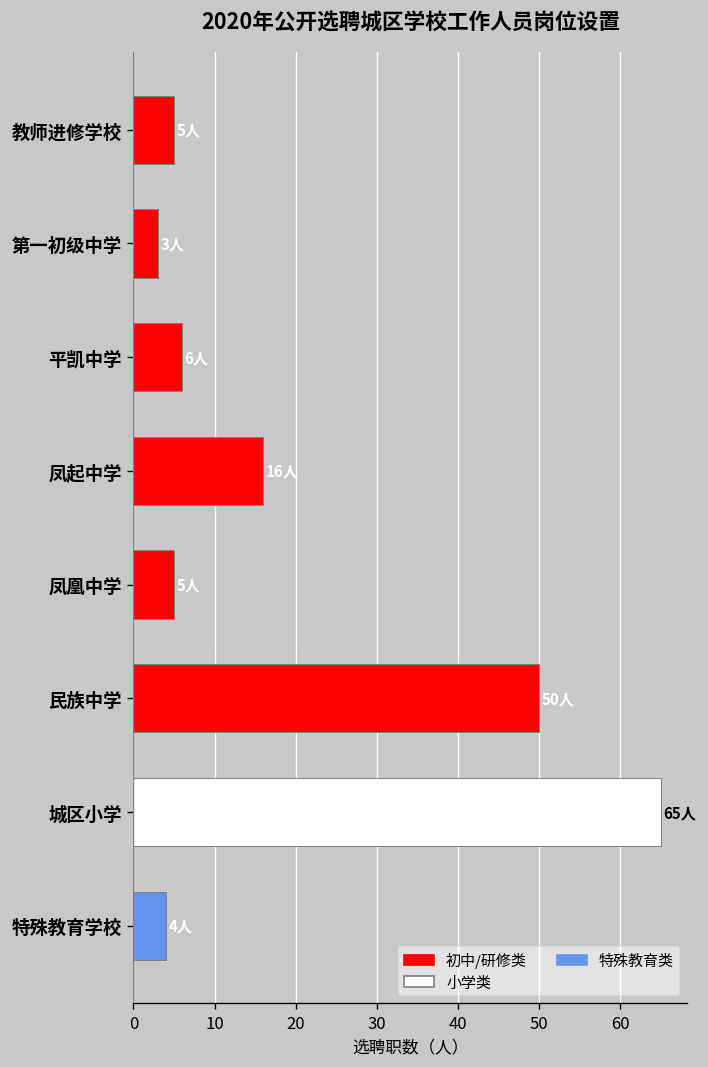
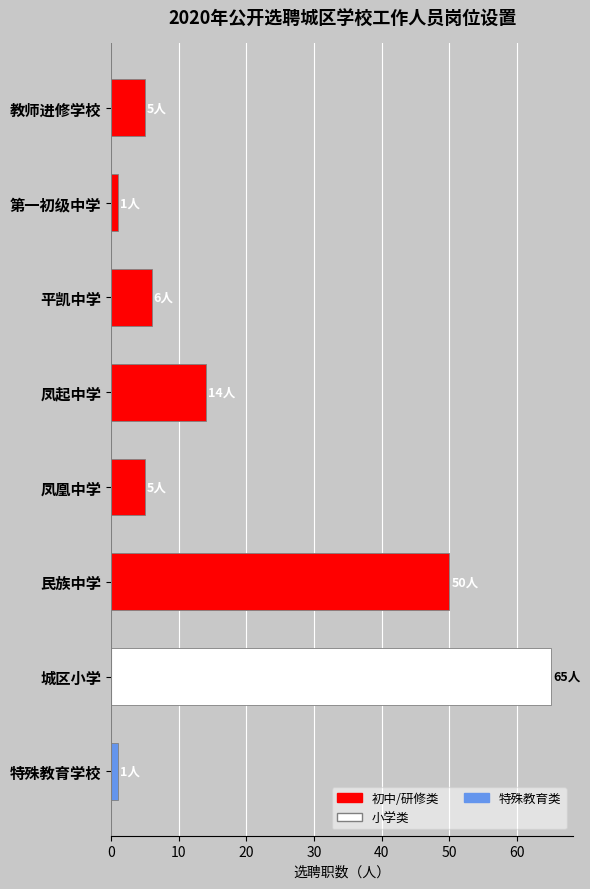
第一初级中学: 3人 -> 1人
凤起中学: 16人 -> 14人
特殊教育学校: 4人 -> 1人
